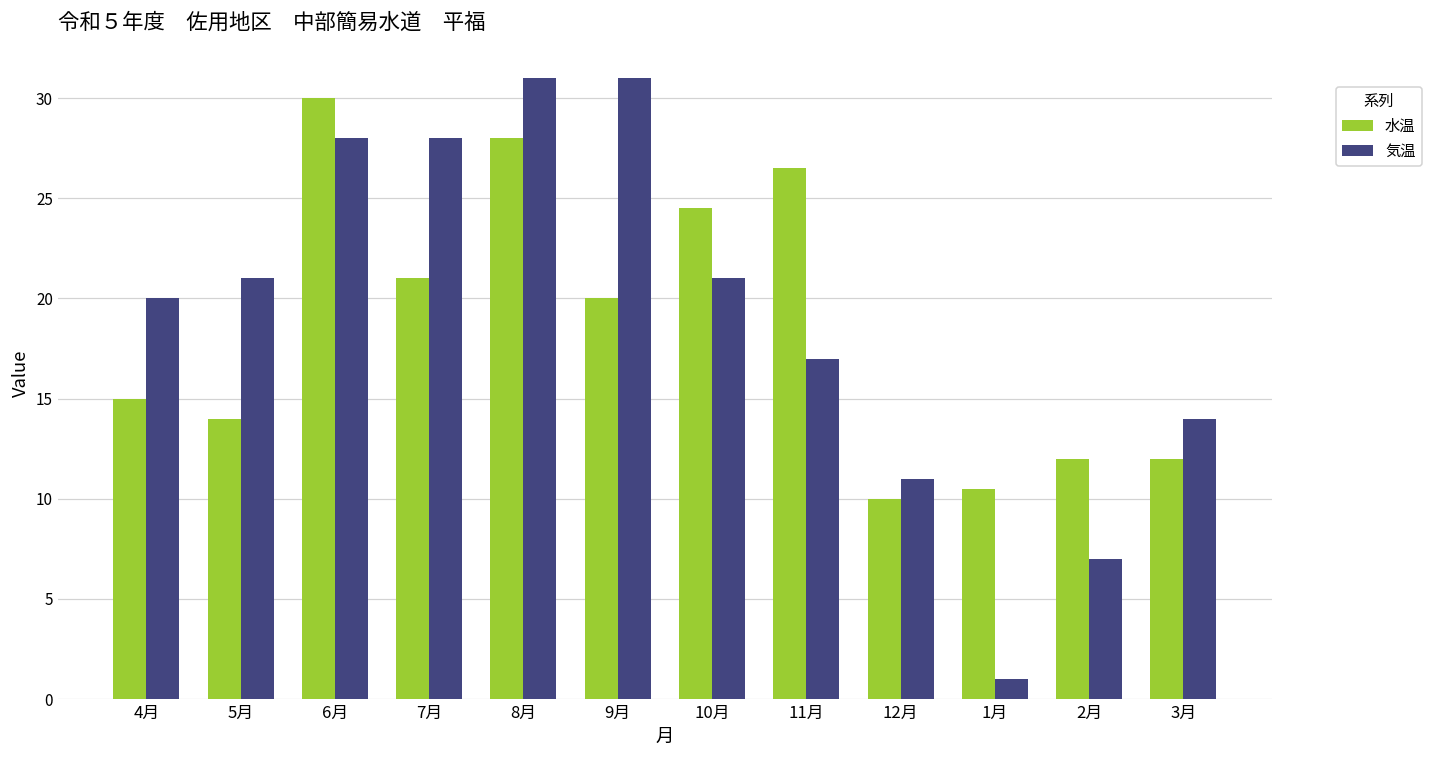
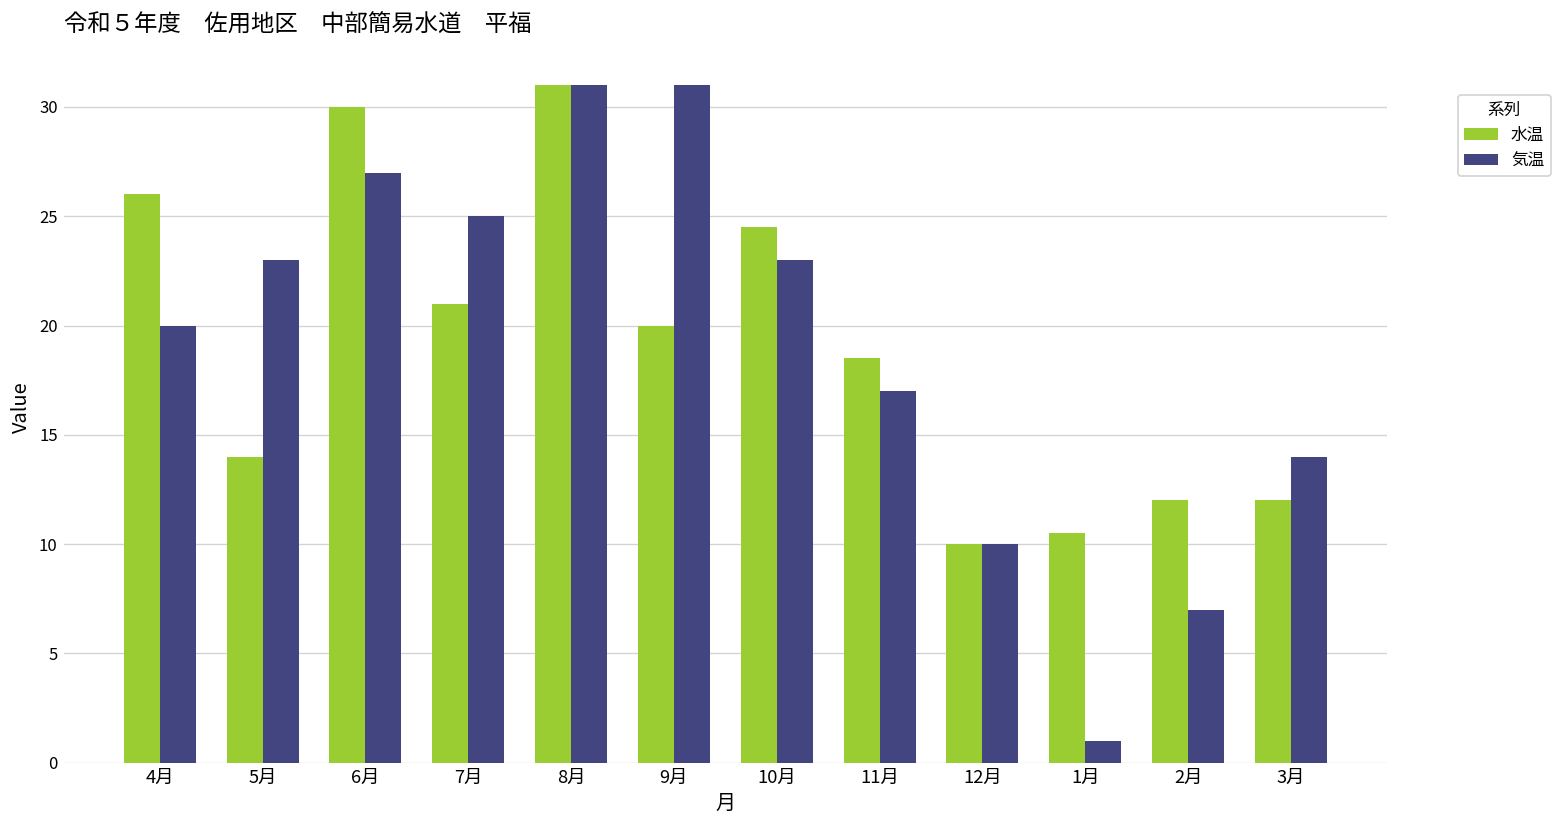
水温, 4月: 15 -> 26
気温, 5月: 21 -> 23
気温, 6月: 28 -> 27
気温, 7月: 28 -> 25
水温, 8月: 28 -> 31
気温, 10月: 21 -> 23
水温, 11月: 26.5 -> 18.5
気温, 12月: 11 -> 10
